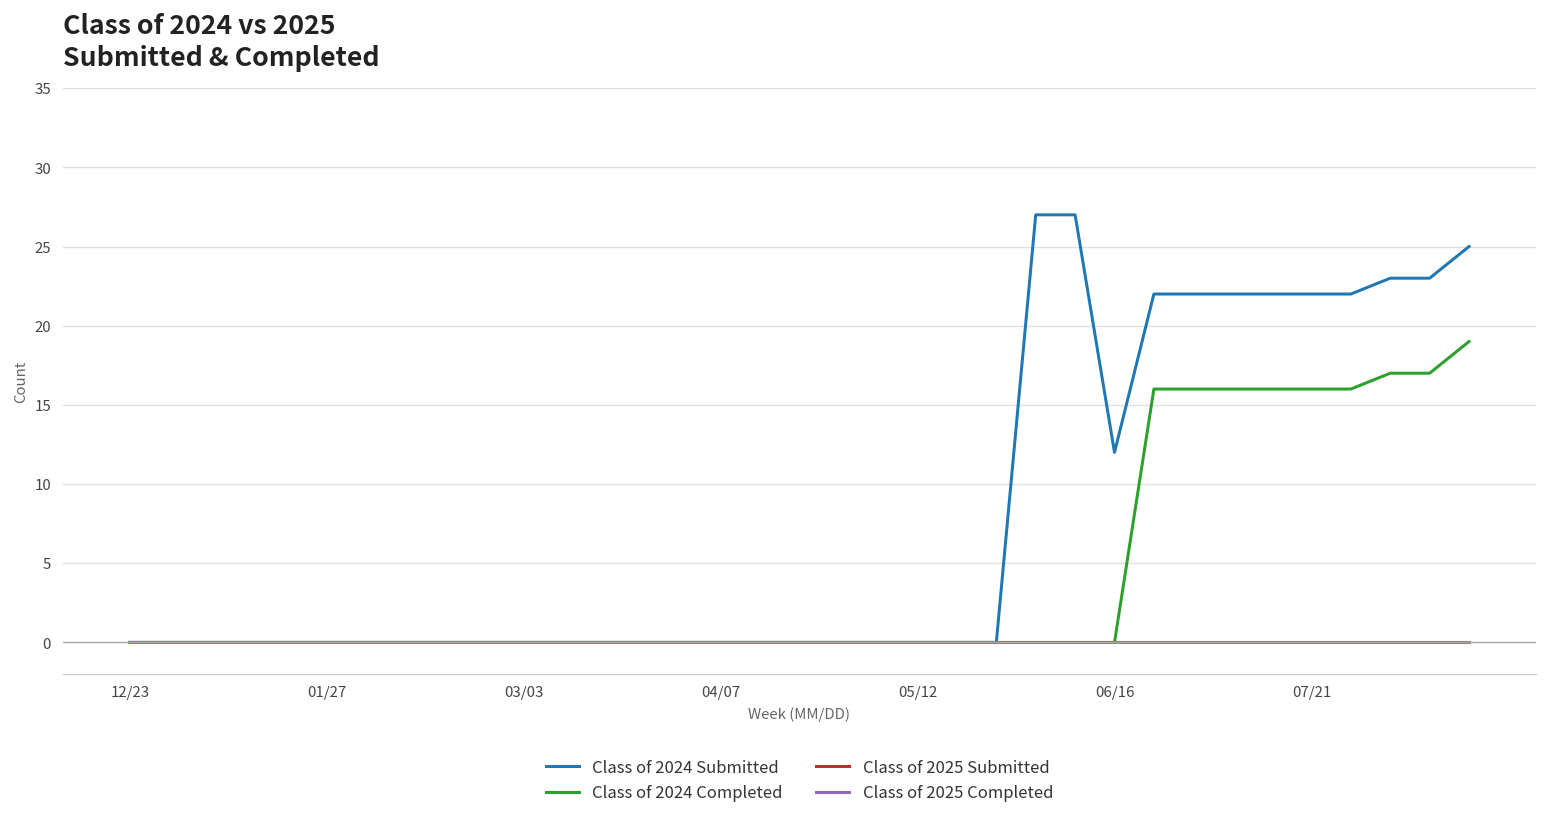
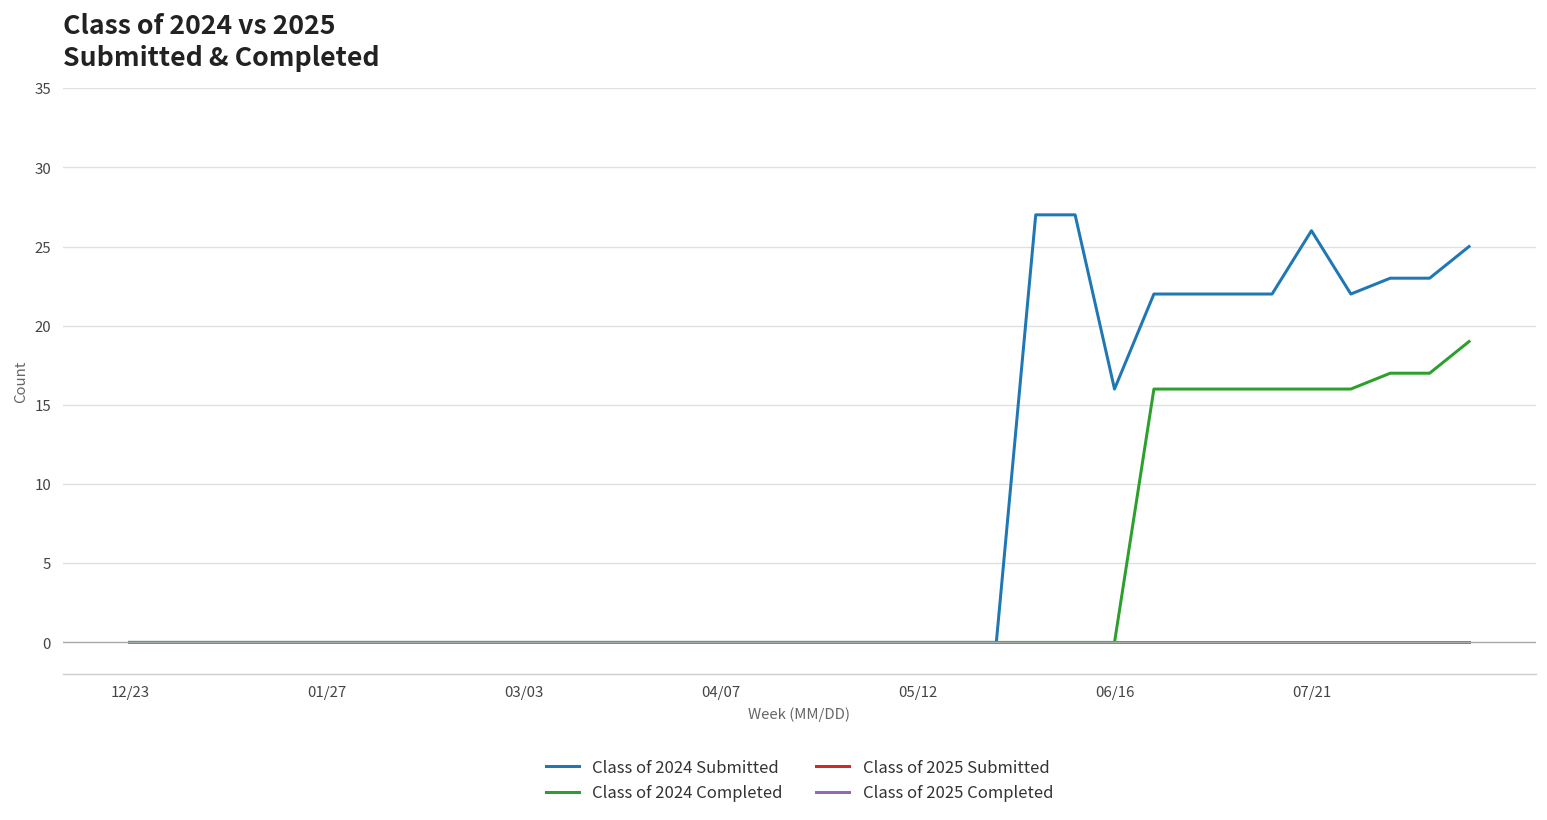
Class of 2024 Submitted, 06/16: 12 -> 16
Class of 2024 Submitted, 07/21: 22 -> 26
